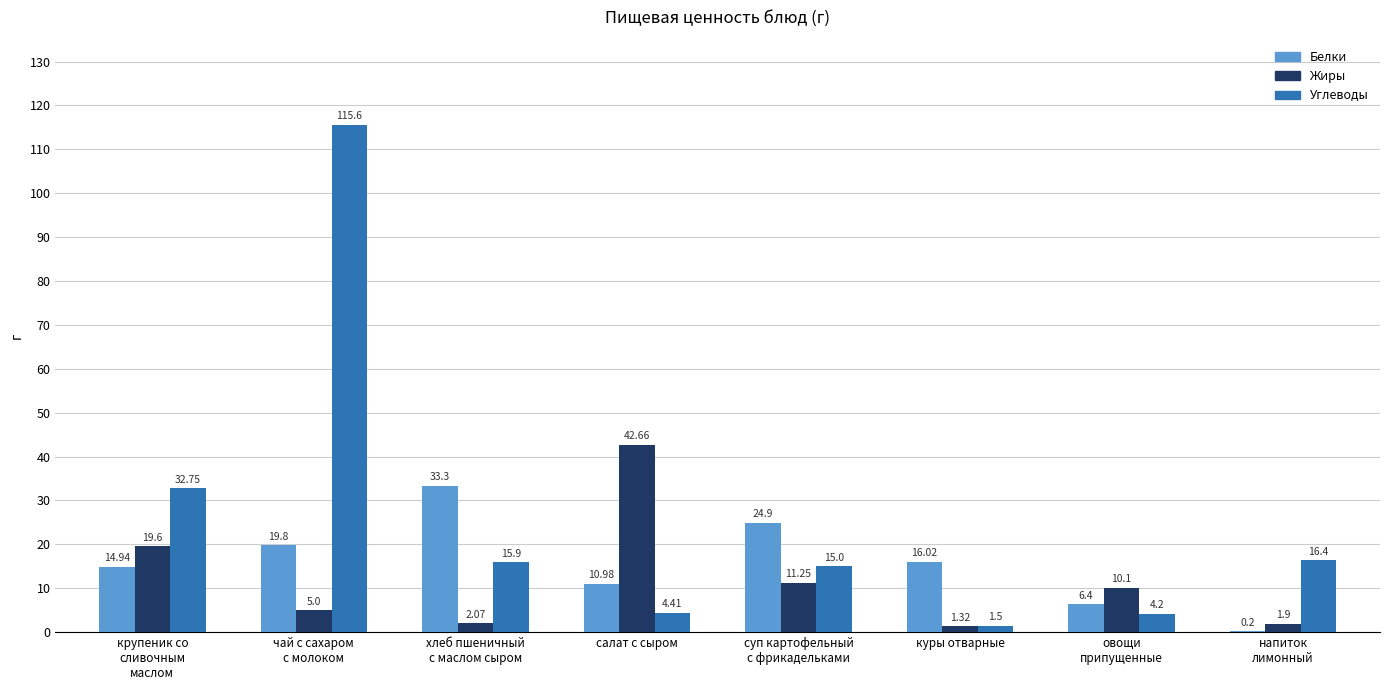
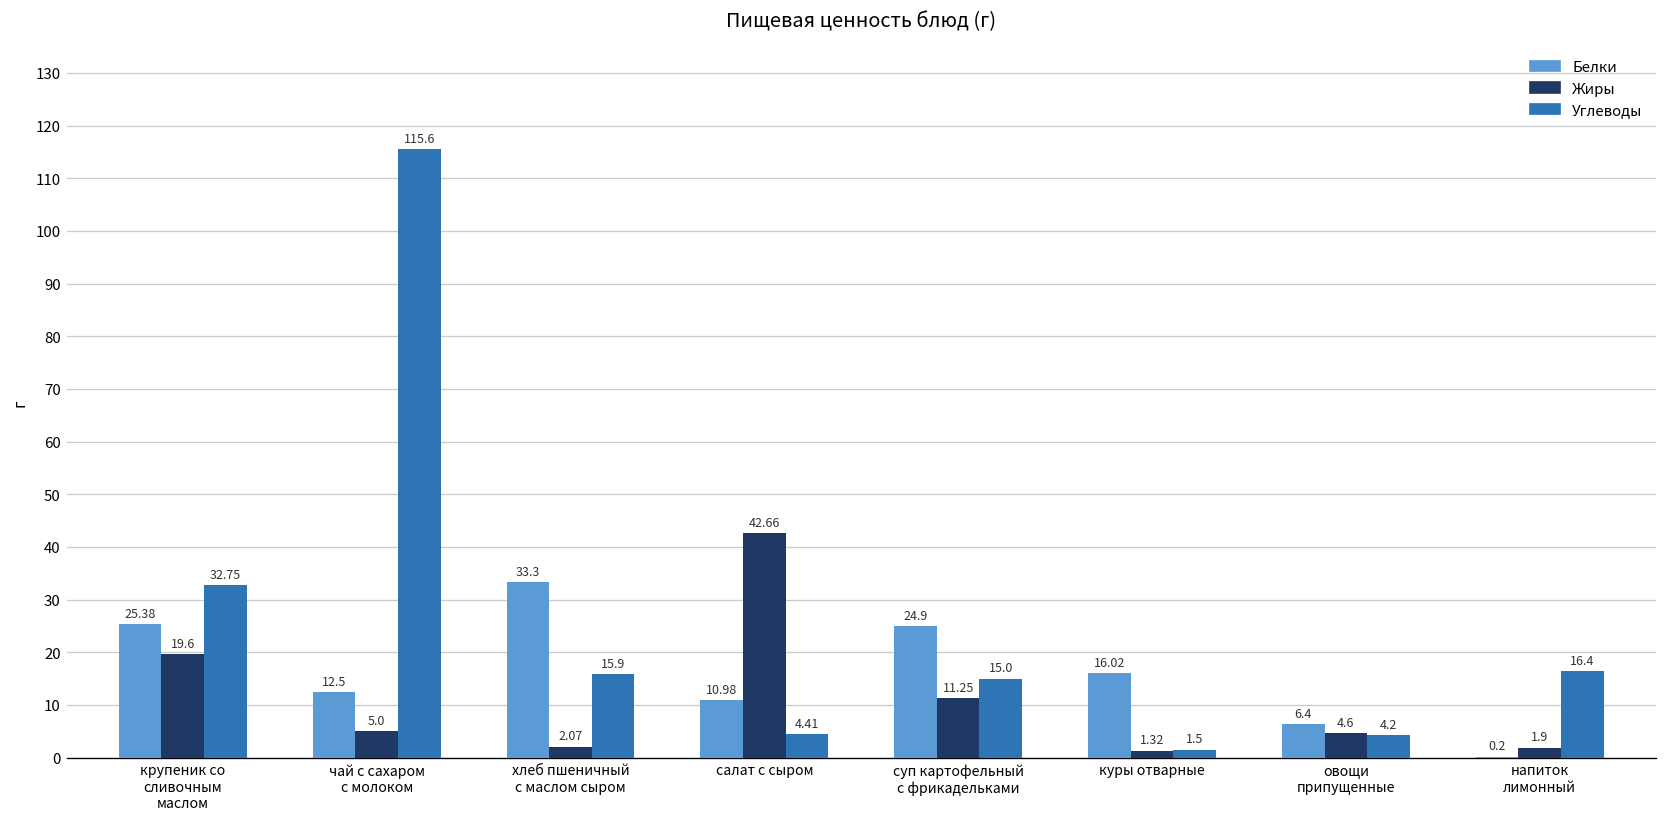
Белки, крупеник со сливочным маслом: 14.94 -> 25.38
Белки, чай с сахаром с молоком: 19.8 -> 12.5
Жиры, овощи припущенные: 10.1 -> 4.6
